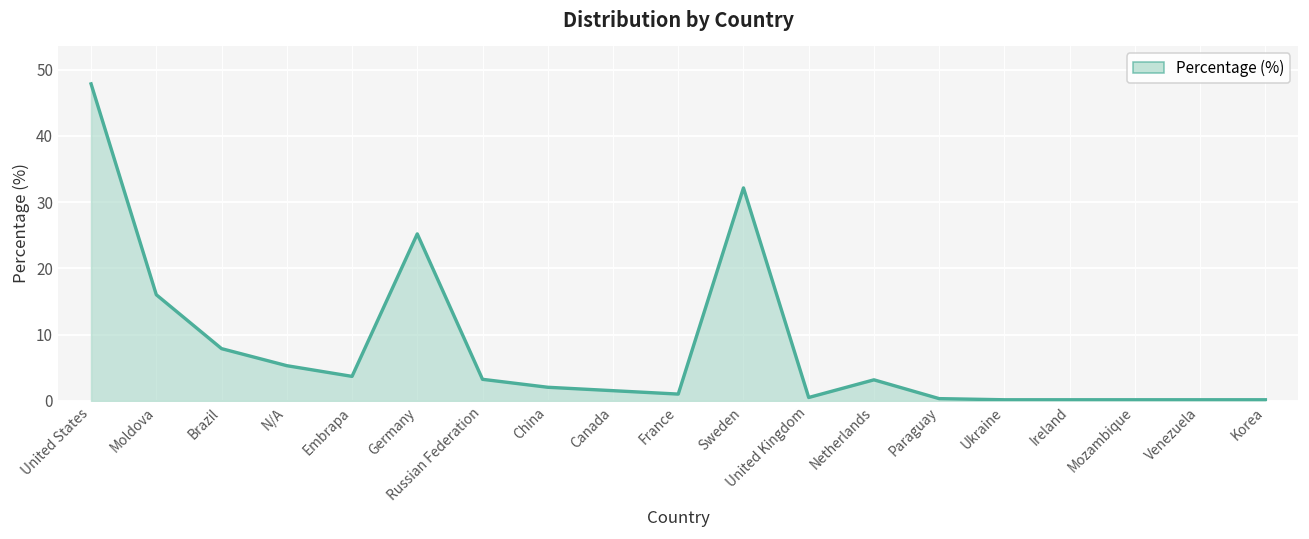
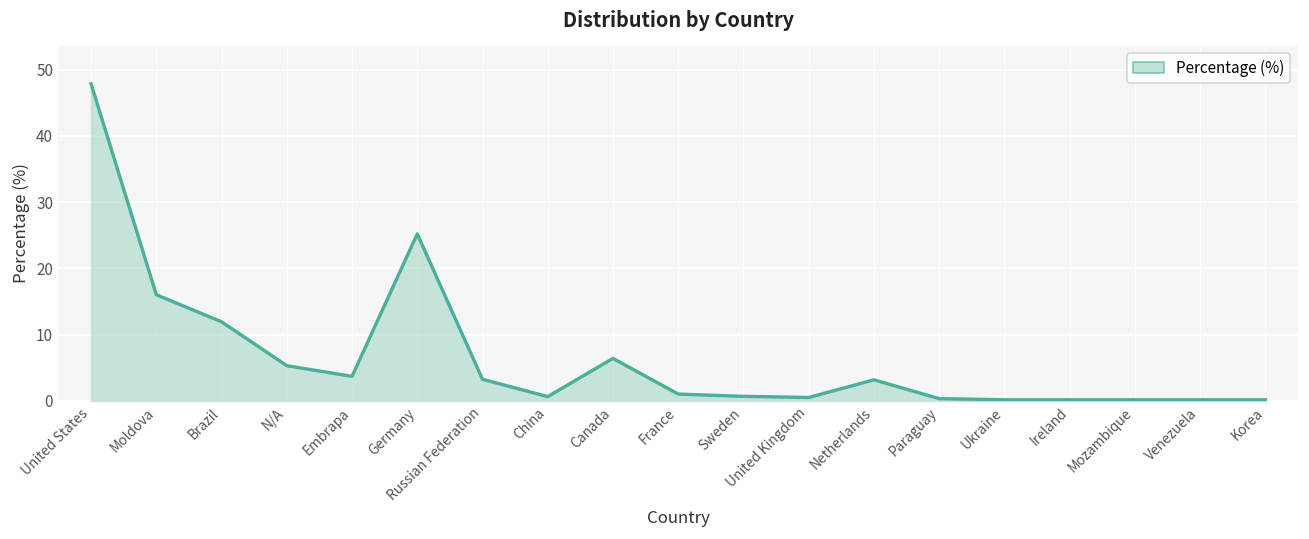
Brazil: 8 -> 12
China: 2 -> 1
Canada: 2 -> 6
Sweden: 32 -> 1
